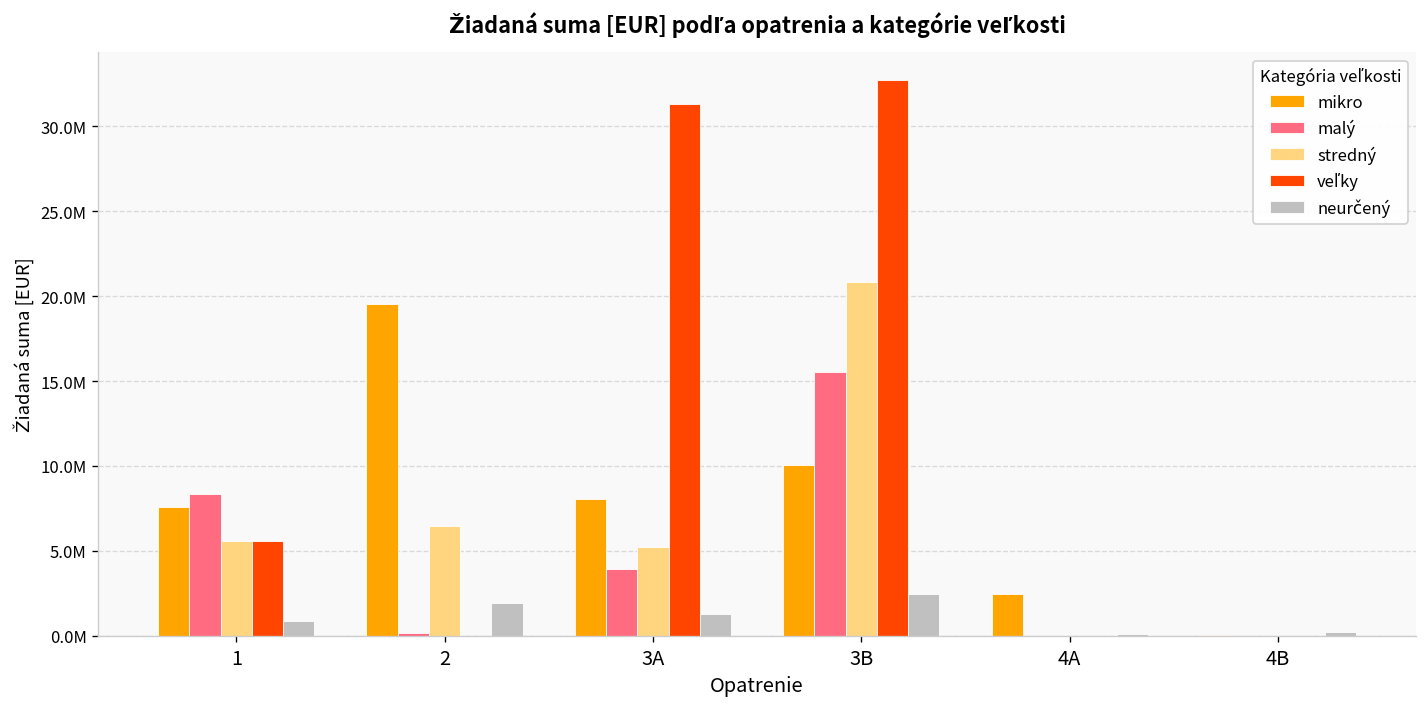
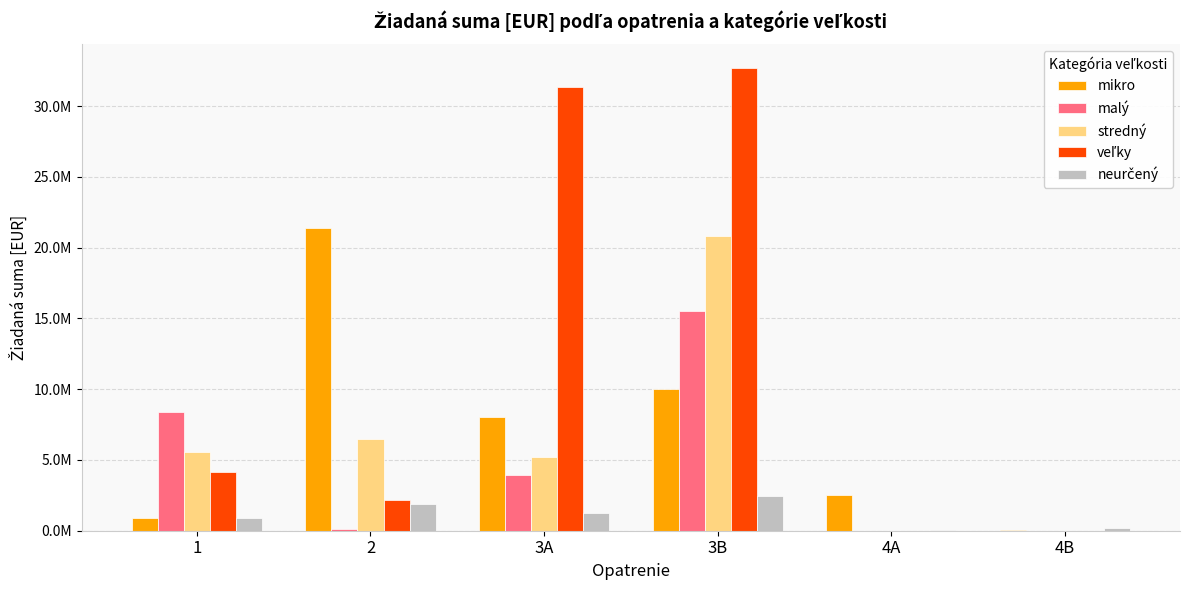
mikro, 1: 7600000 -> 900000
veľky, 1: 5600000 -> 4100000
mikro, 2: 19600000 -> 21400000
veľky, 2: 0 -> 2100000
